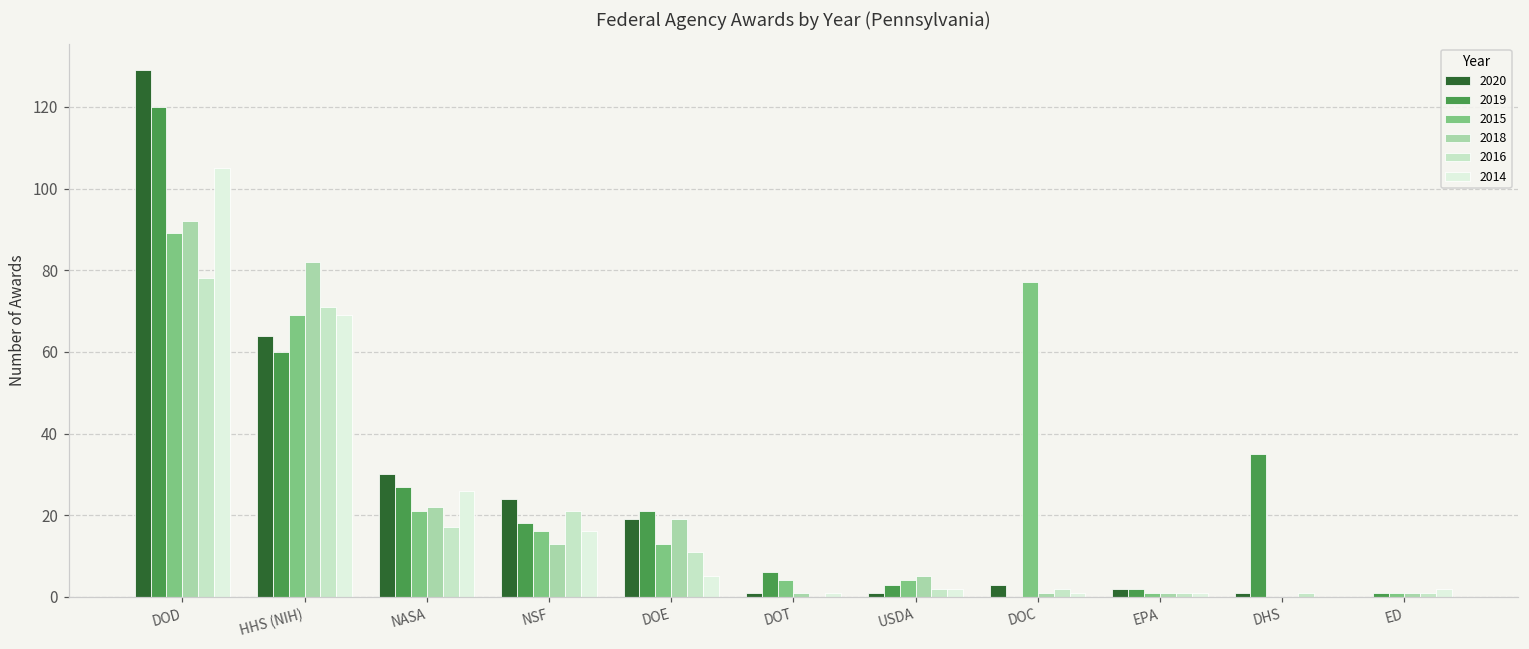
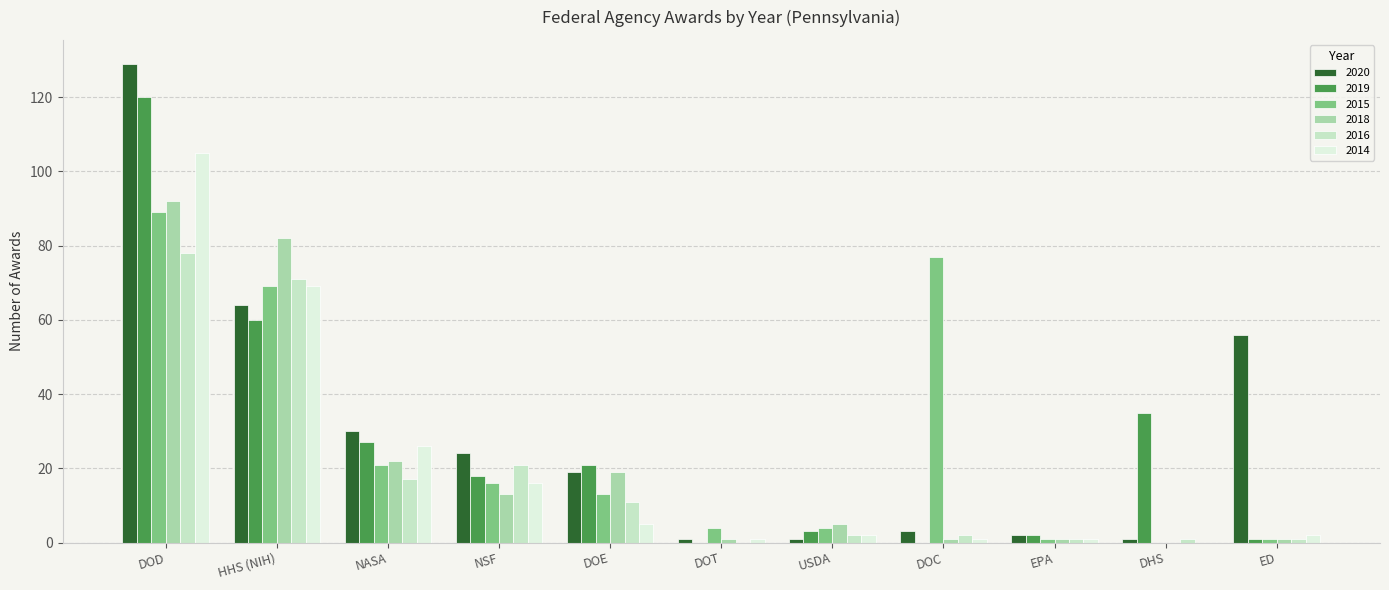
2019, DOT: 6 -> 0
2020, ED: 0 -> 56
